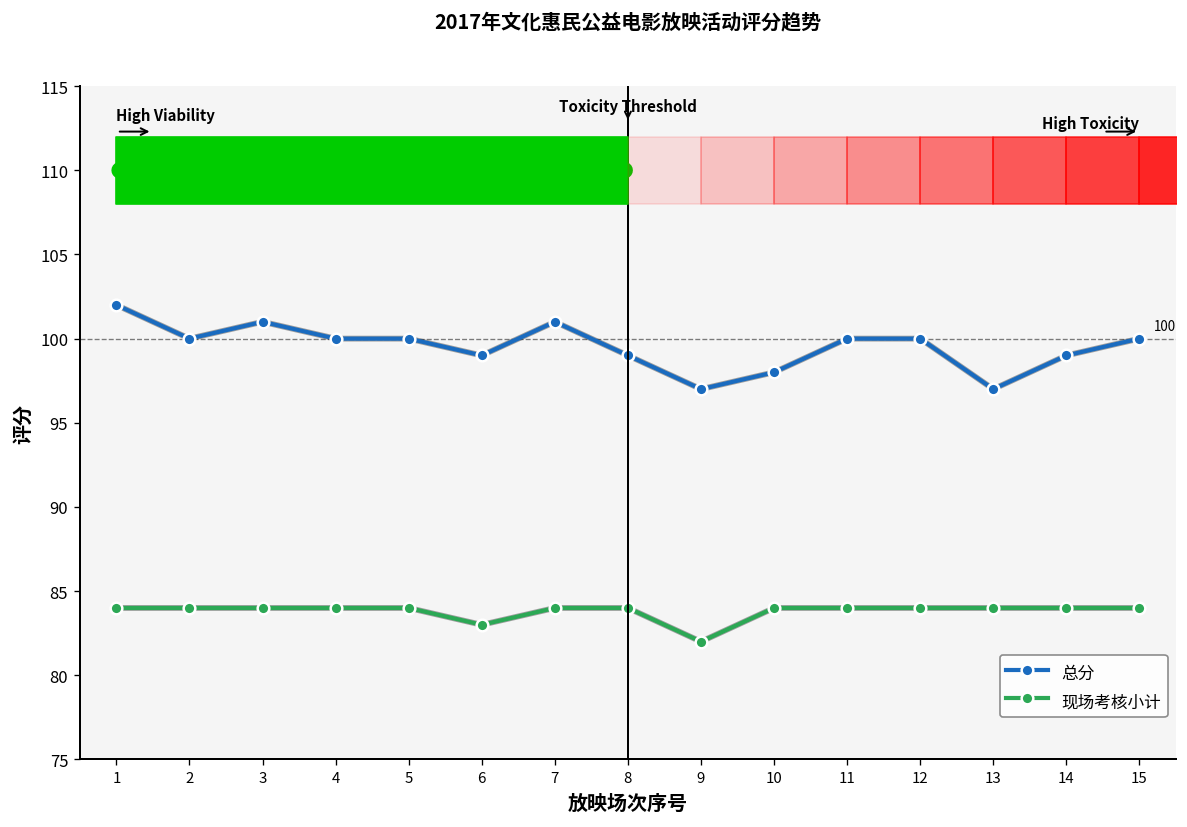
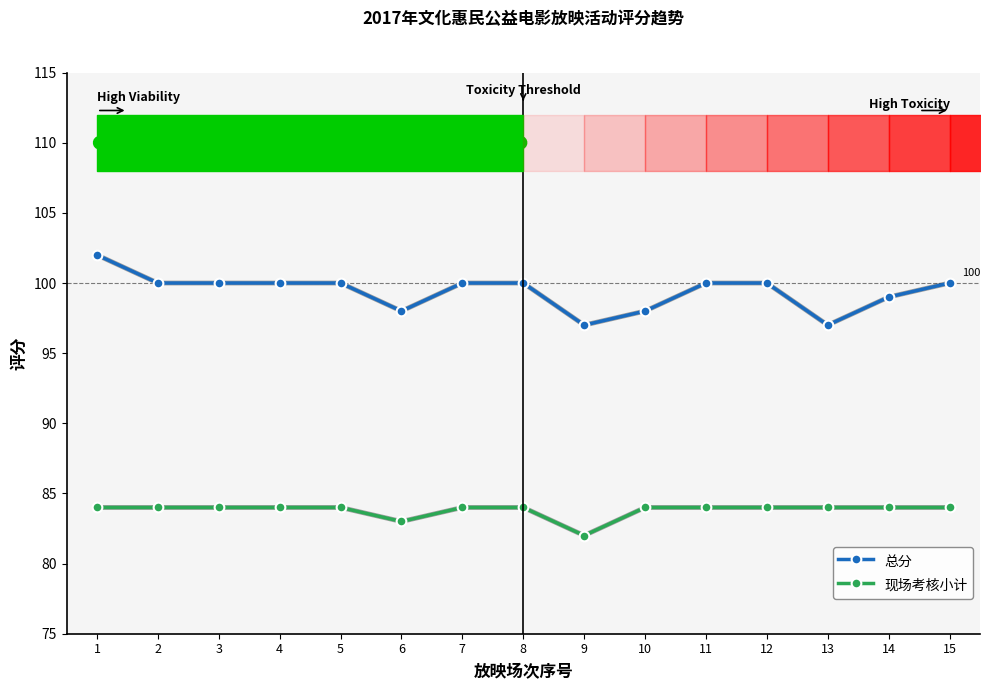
总分, 3: 101 -> 100
总分, 6: 99 -> 98
总分, 7: 101 -> 100
总分, 8: 99 -> 100
